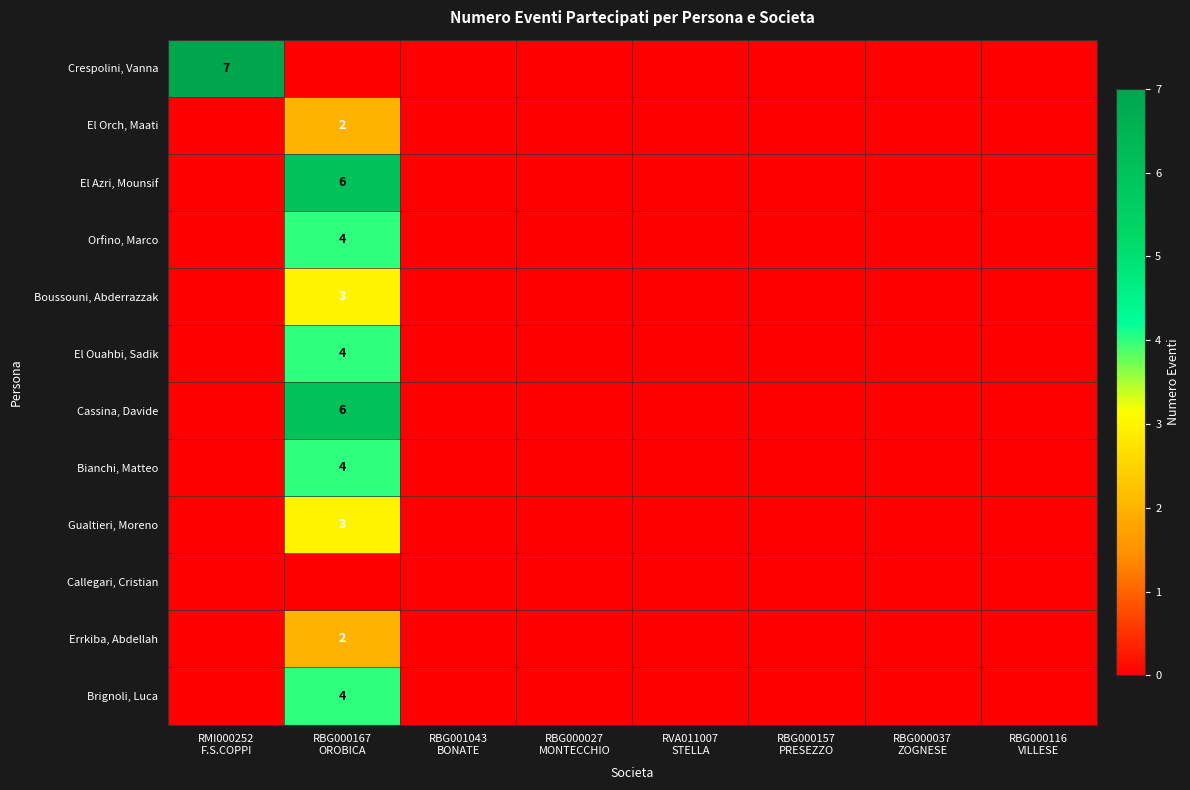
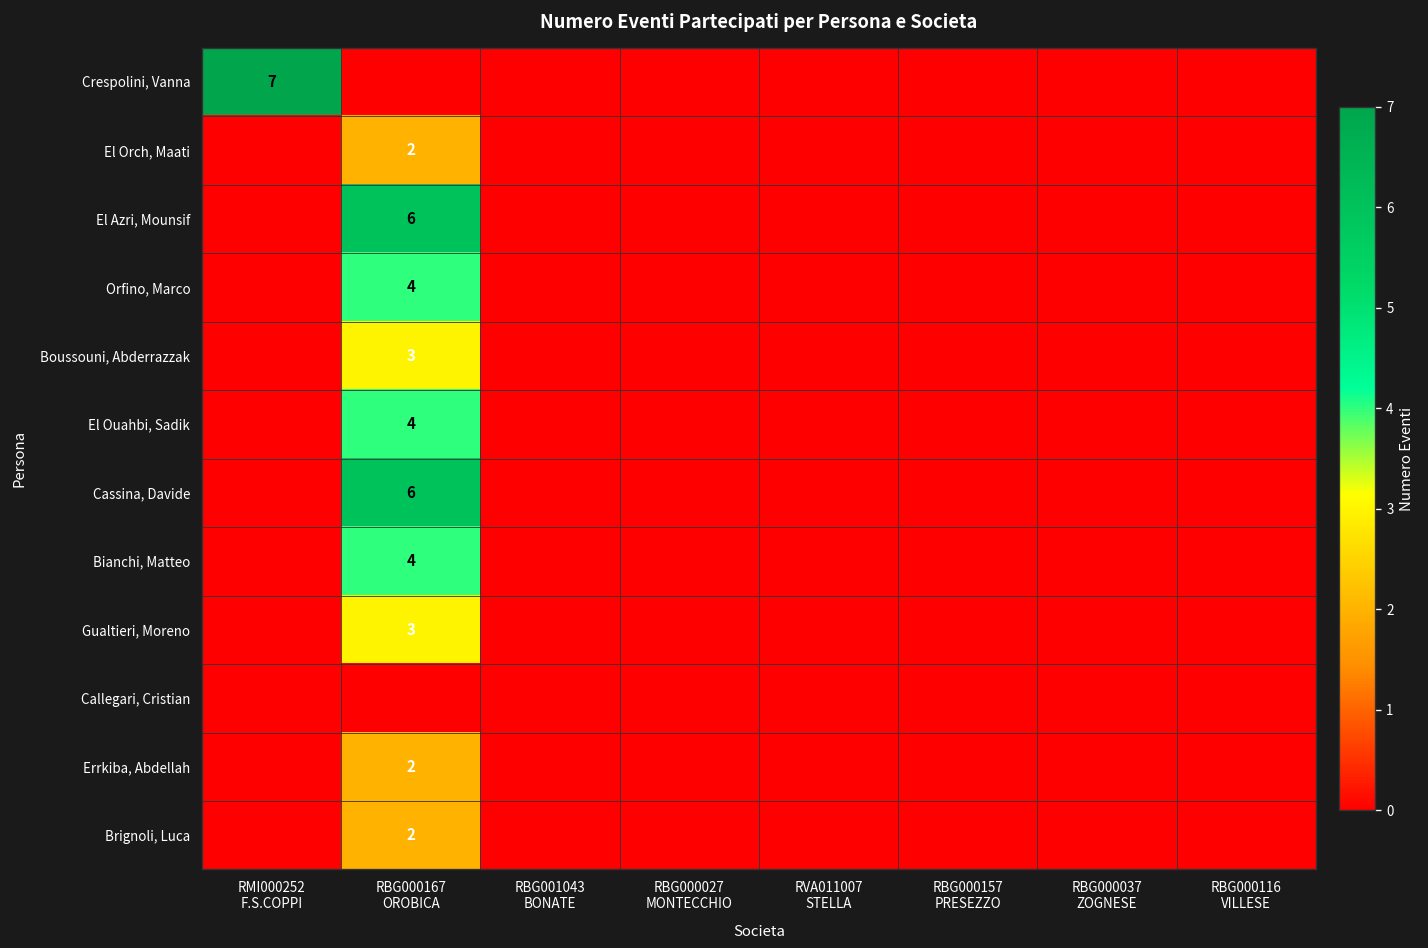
Brignoli, Luca, RBG000167 OROBICA: 4 -> 2
